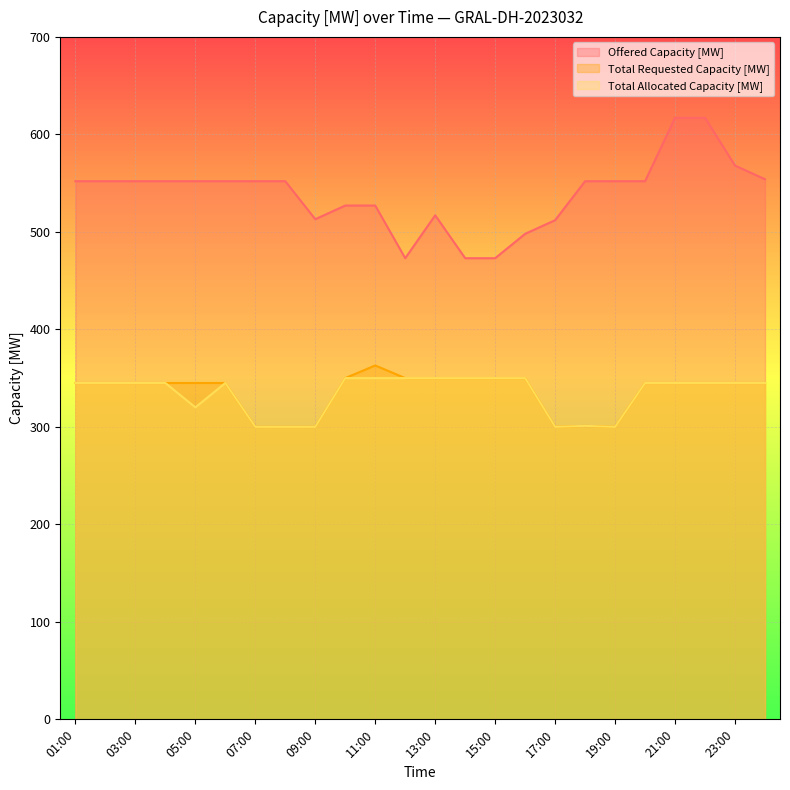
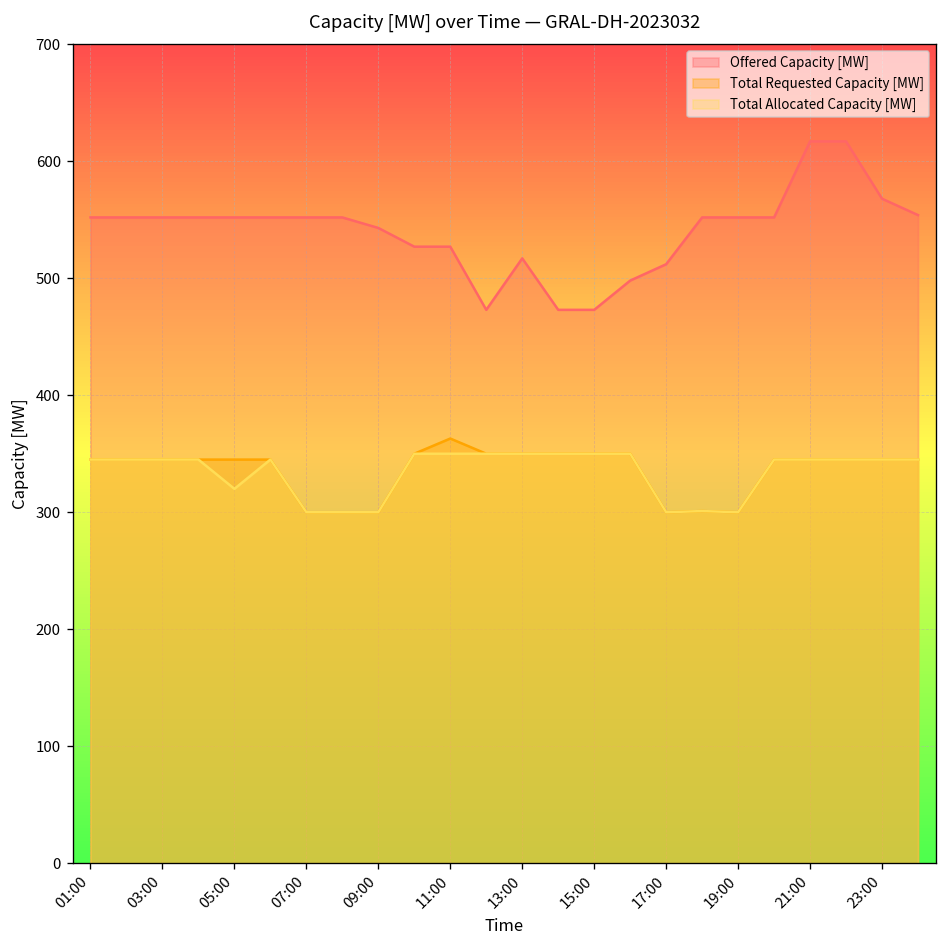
Offered Capacity [MW], 09:00: 510 -> 540
